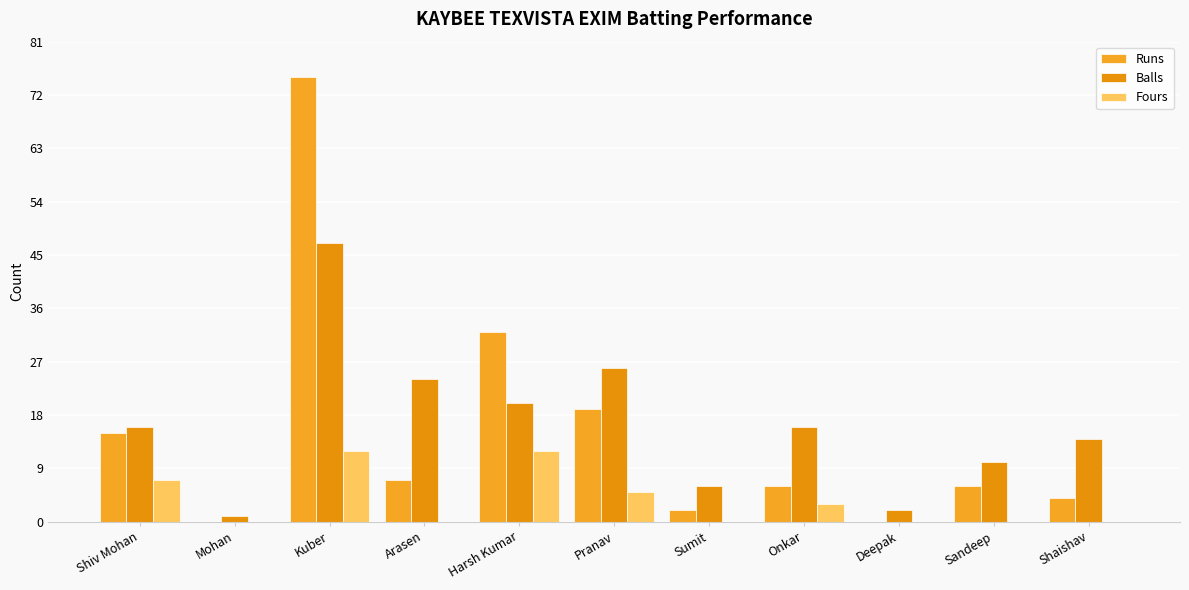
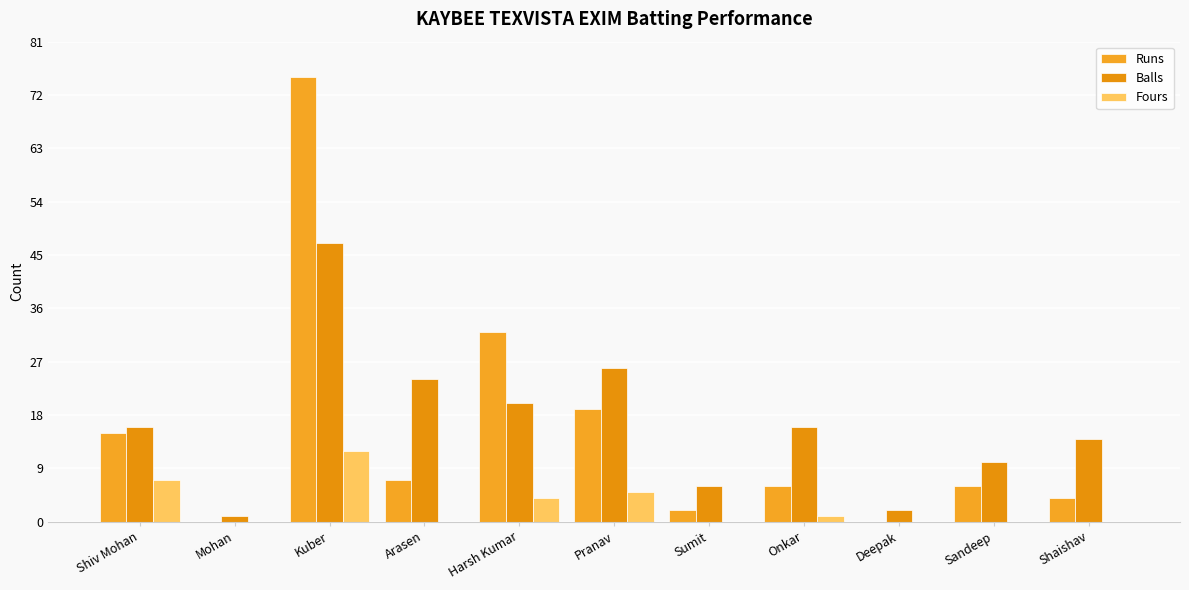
Fours, Harsh Kumar: 12 -> 4
Fours, Onkar: 3 -> 1
